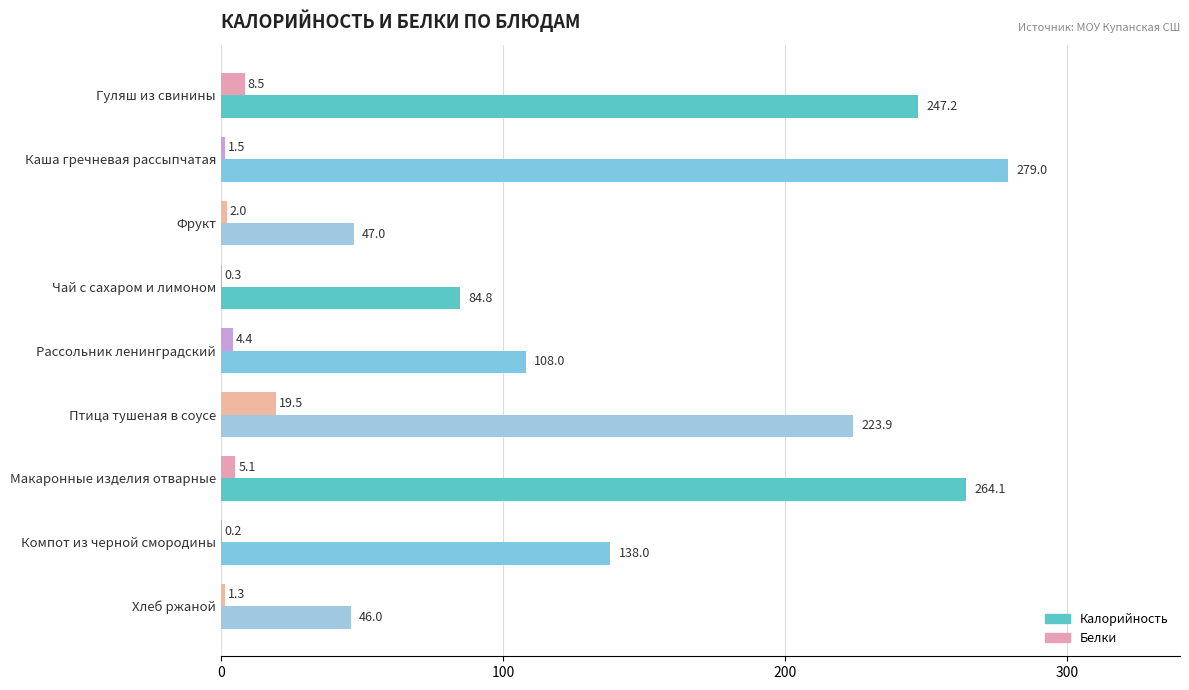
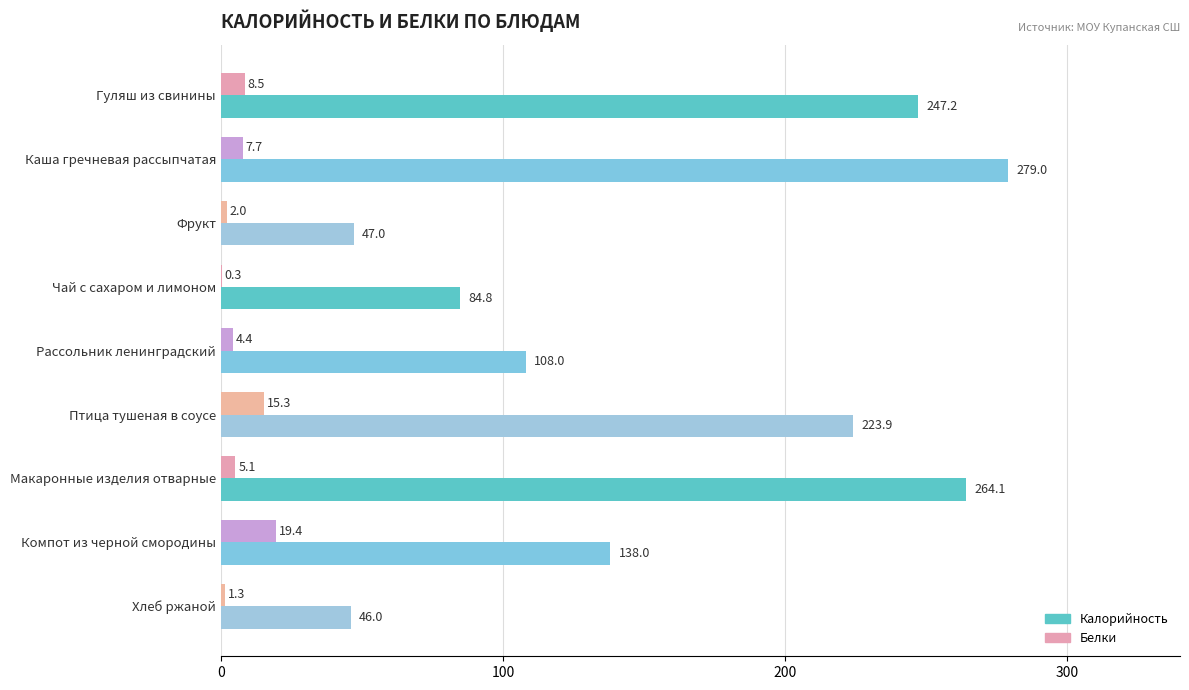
Белки, Каша гречневая рассыпчатая: 1.5 -> 7.7
Белки, Птица тушеная в соусе: 19.5 -> 15.3
Белки, Компот из черной смородины: 0.2 -> 19.4
